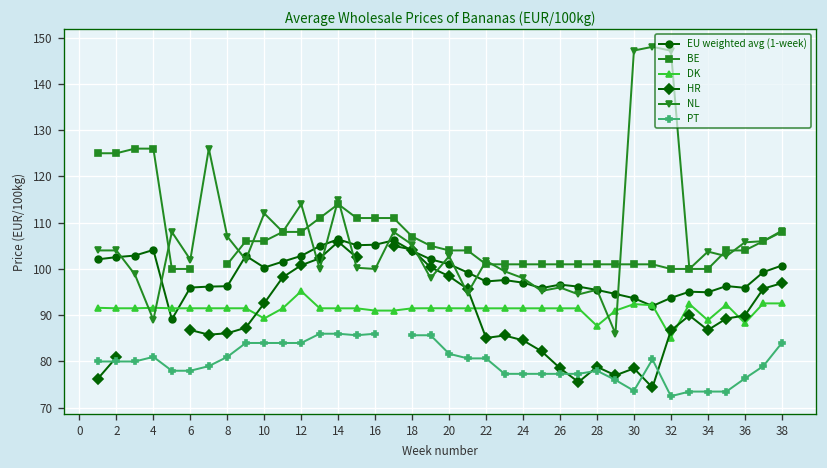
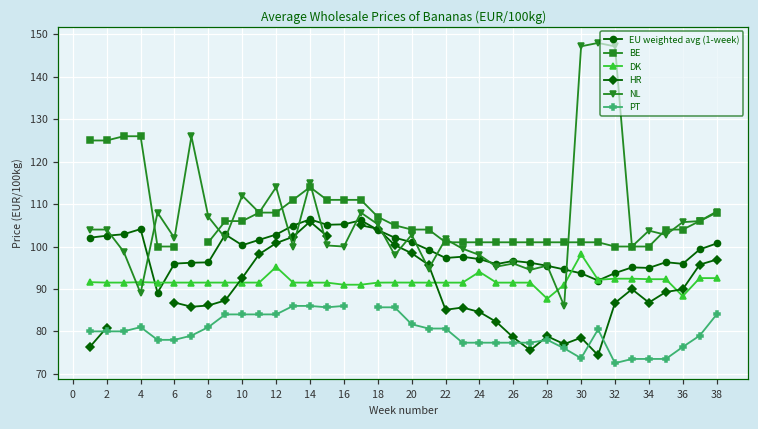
DK, 10: 89 -> 92
DK, 24: 91 -> 94
DK, 30: 92 -> 98
DK, 32: 85 -> 92
DK, 34: 89 -> 92
